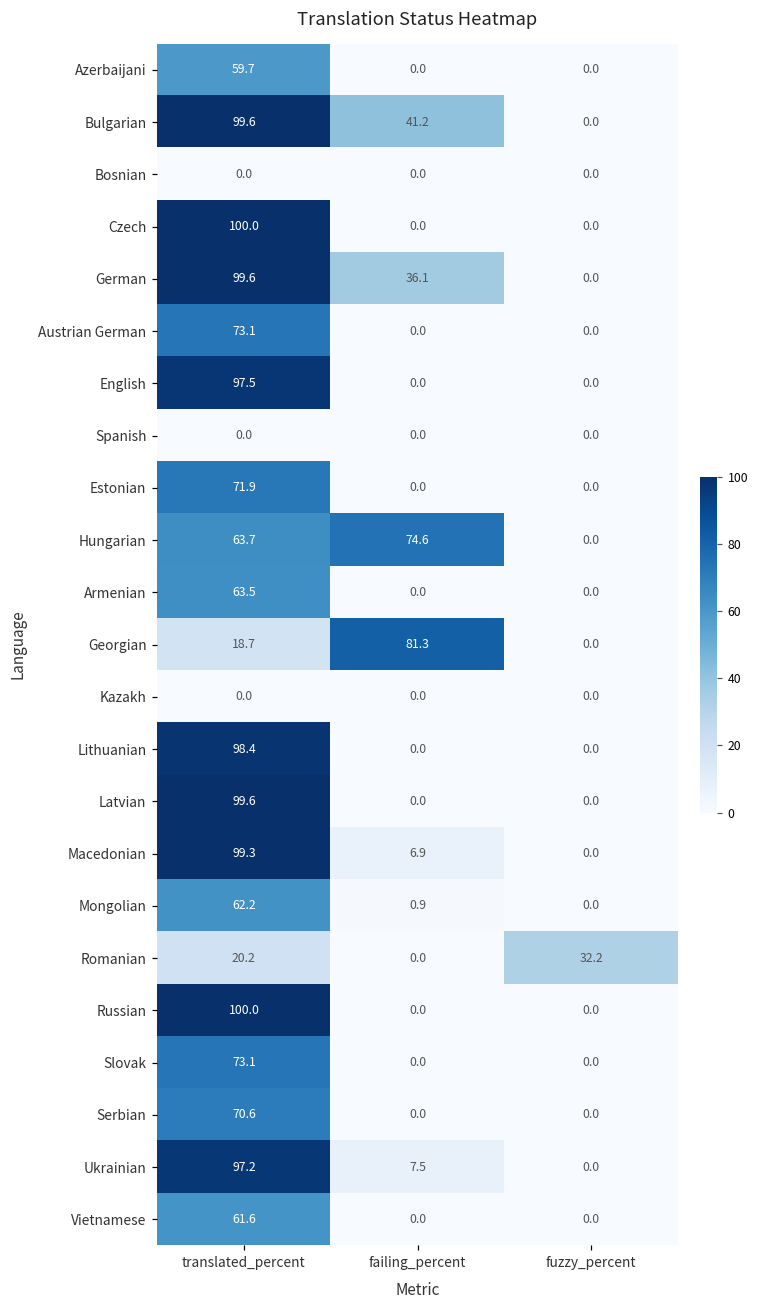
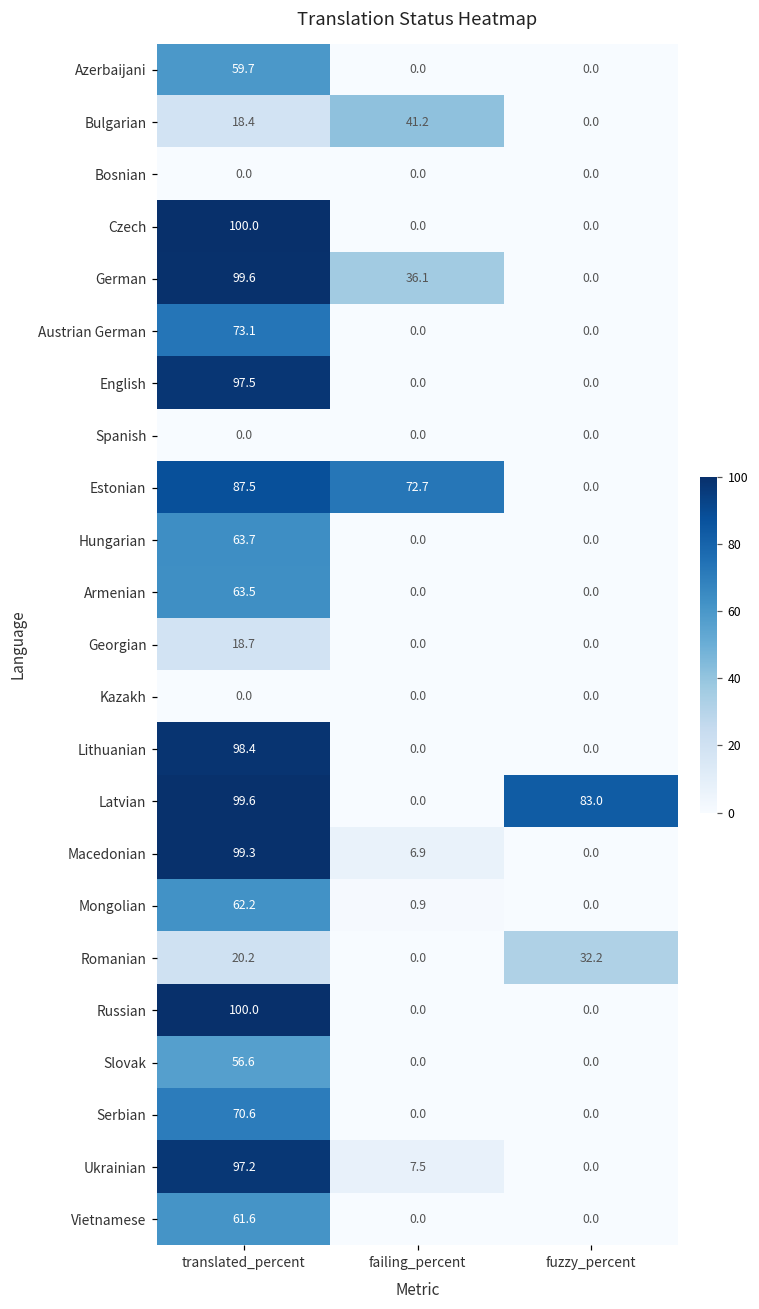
Bulgarian, translated_percent: 99.6 -> 18.4
Estonian, translated_percent: 71.9 -> 87.5
Estonian, failing_percent: 0.0 -> 72.7
Hungarian, failing_percent: 74.6 -> 0.0
Georgian, failing_percent: 81.3 -> 0.0
Latvian, fuzzy_percent: 0.0 -> 83.0
Slovak, translated_percent: 73.1 -> 56.6
